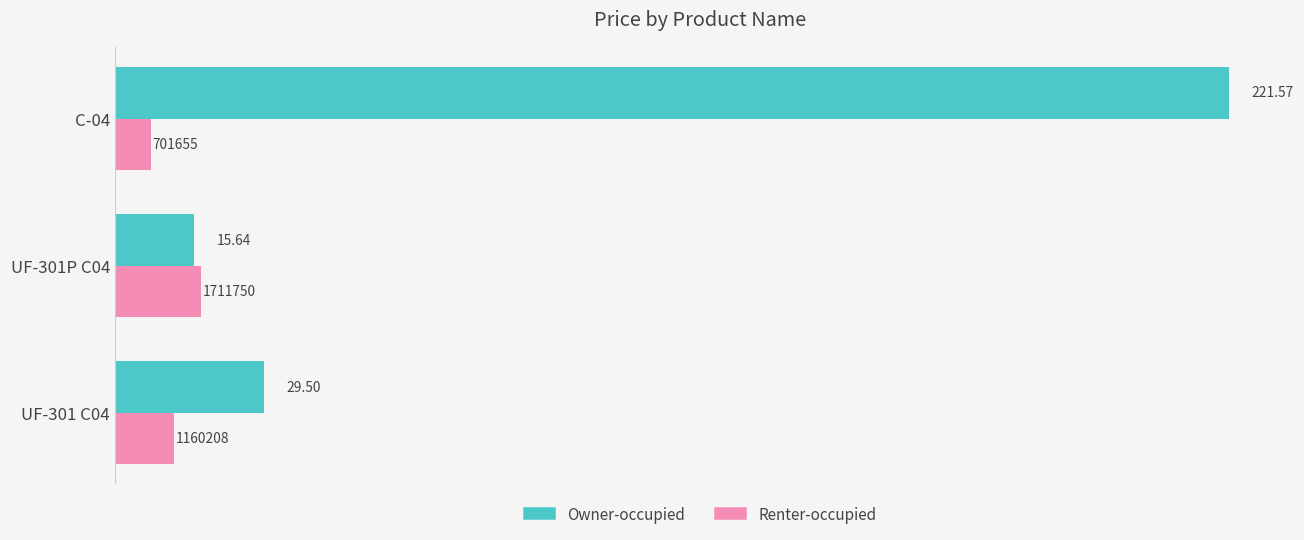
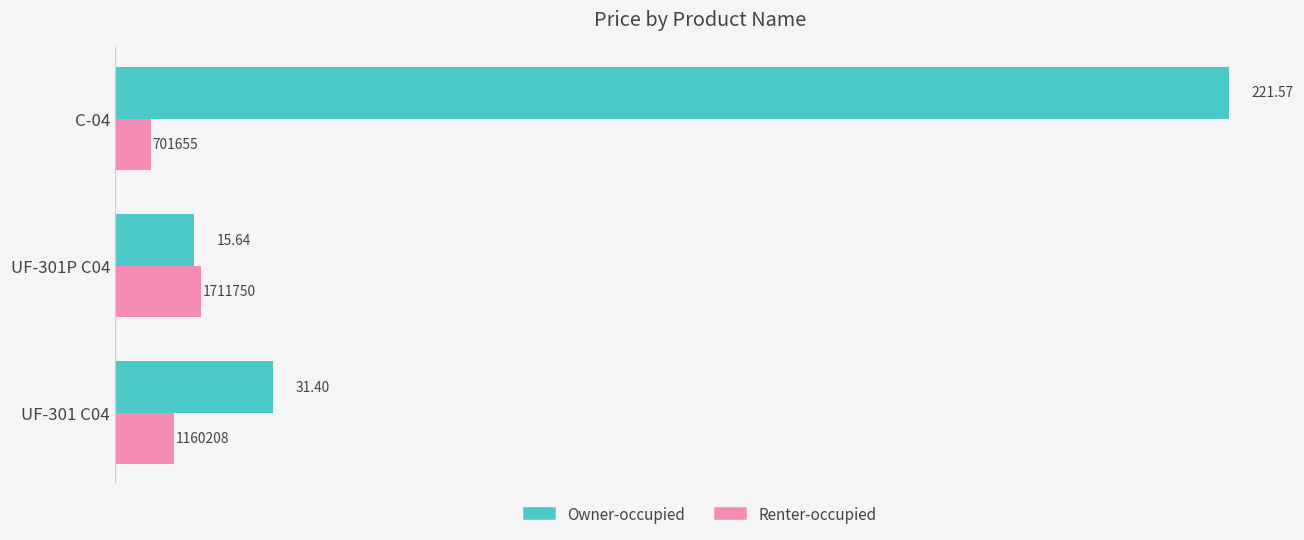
Owner-occupied, UF-301 С04: 29.50 -> 31.40
